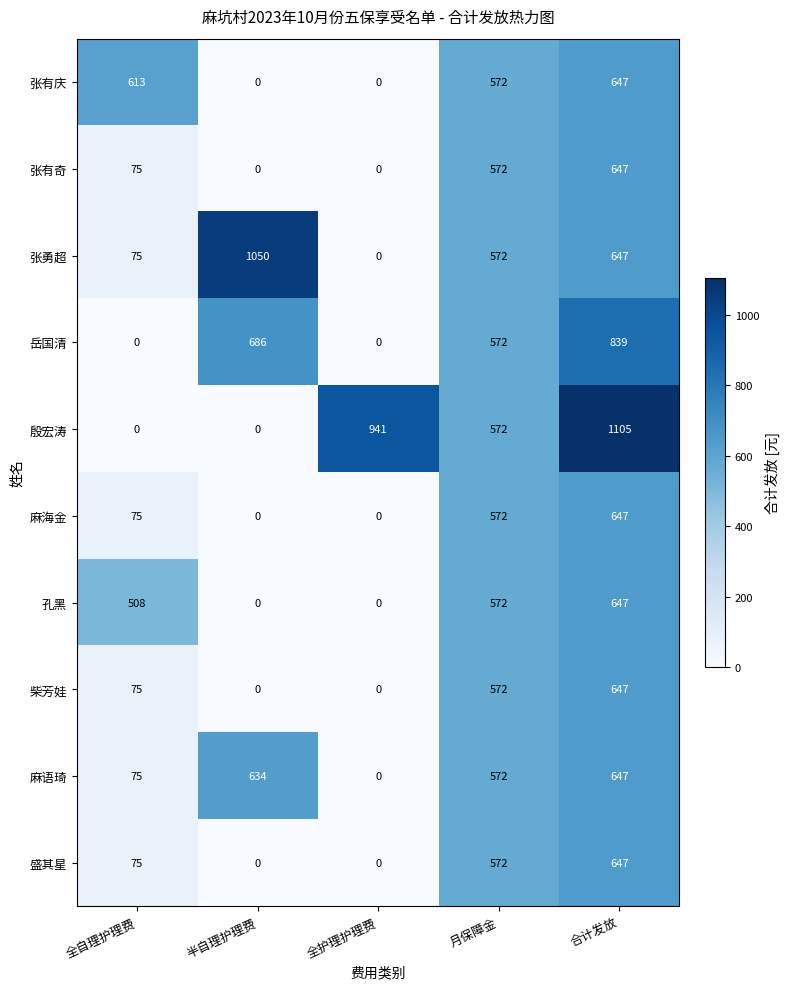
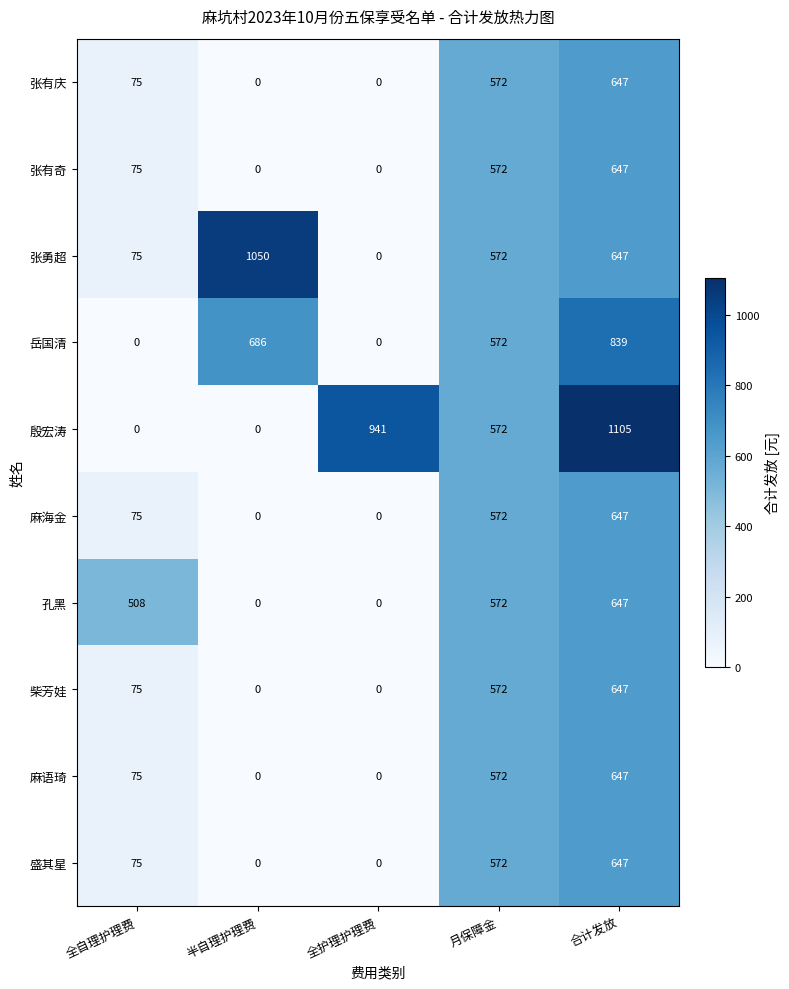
张有庆, 全自理护理费: 613 -> 75
麻语琦, 半自理护理费: 634 -> 0
